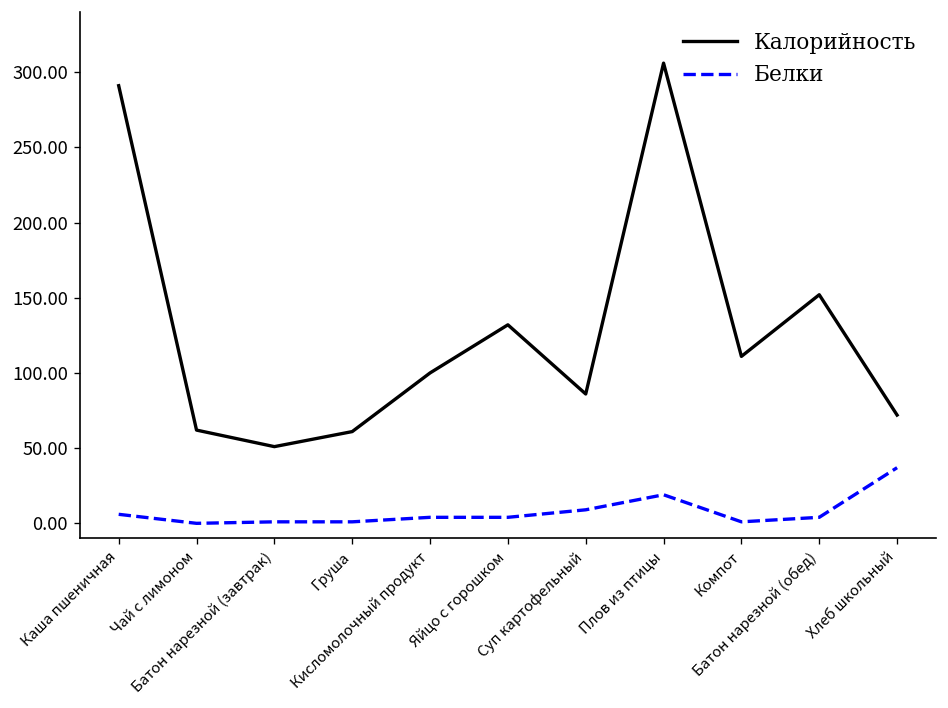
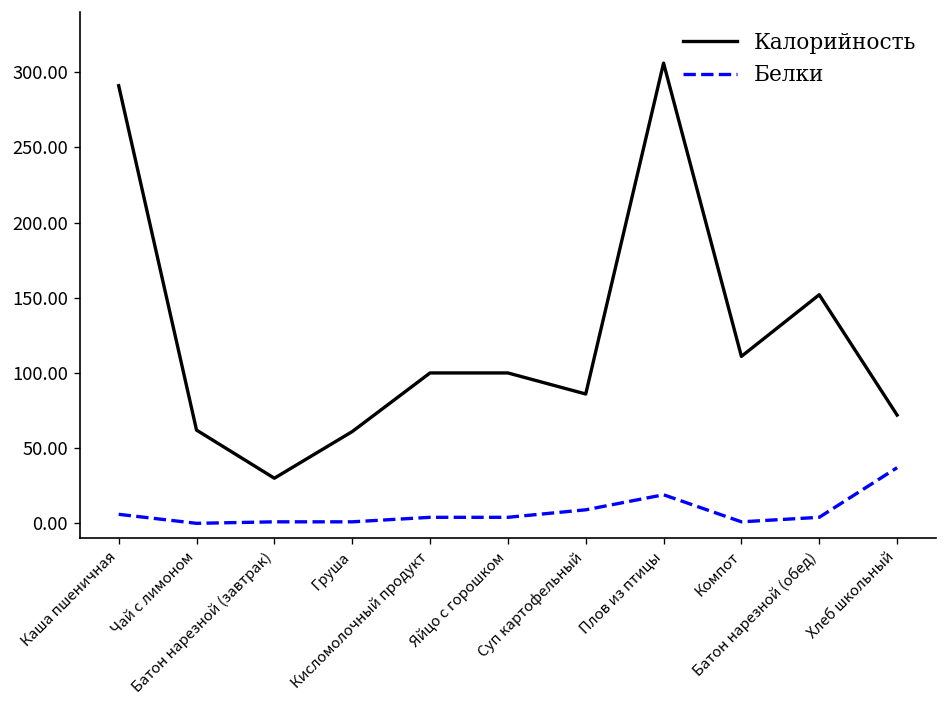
Калорийность, Батон нарезной (завтрак): 51 -> 30
Калорийность, Яйцо с горошком: 132 -> 100
